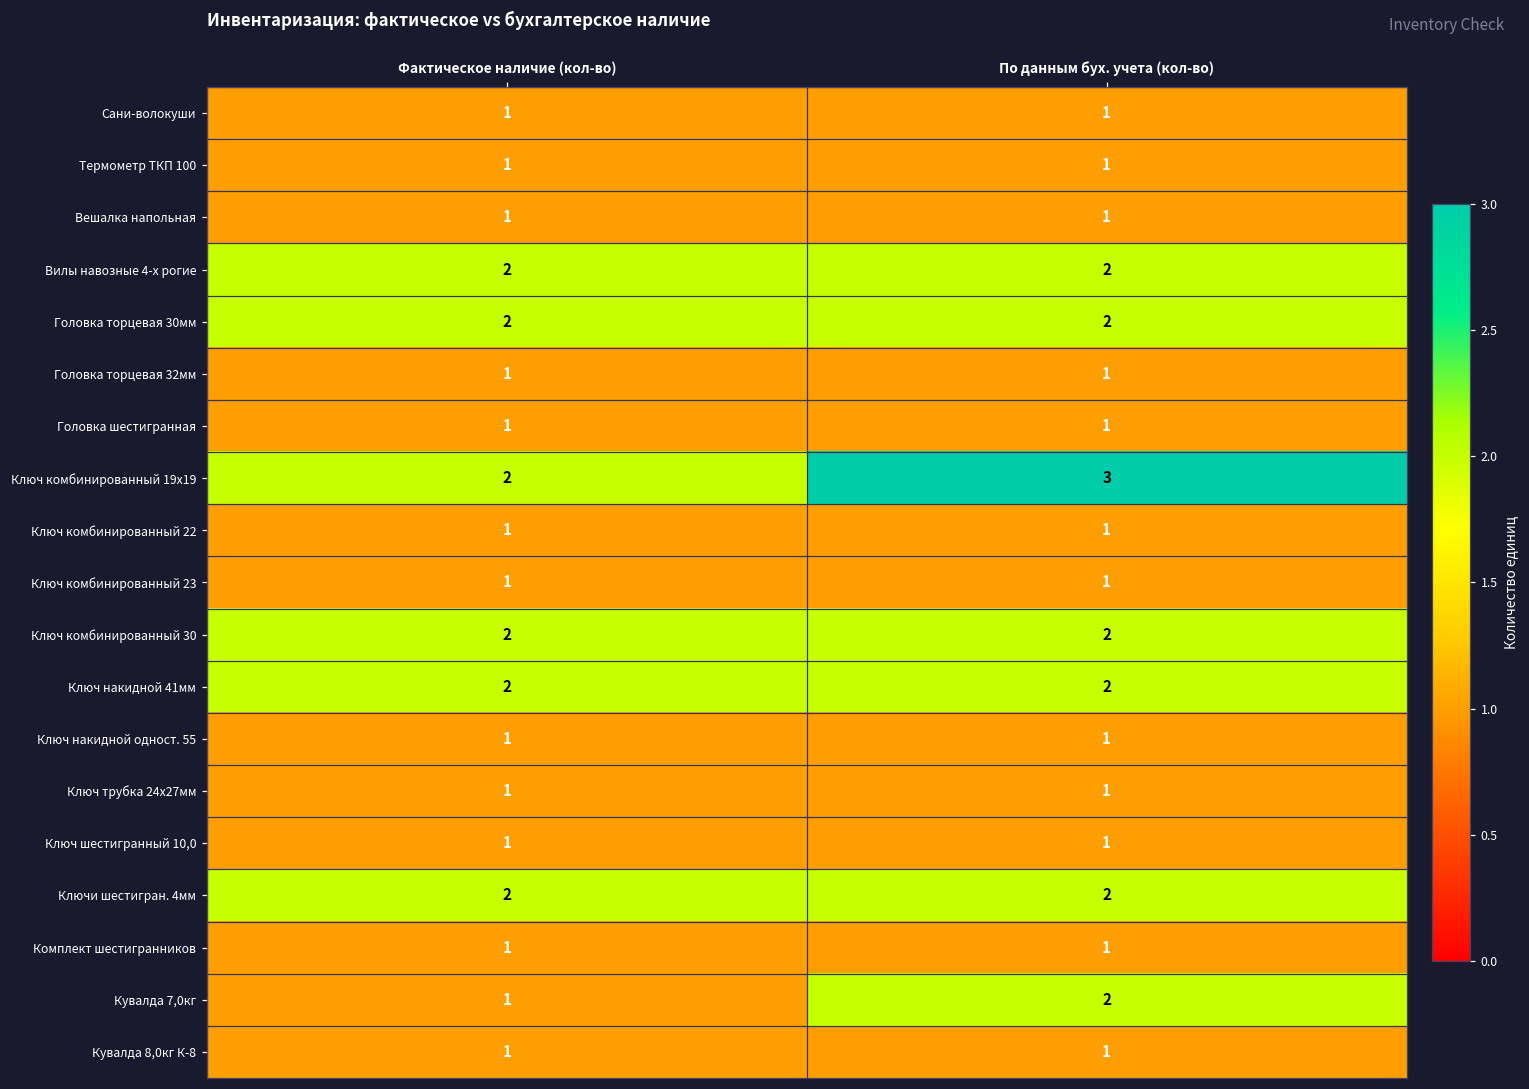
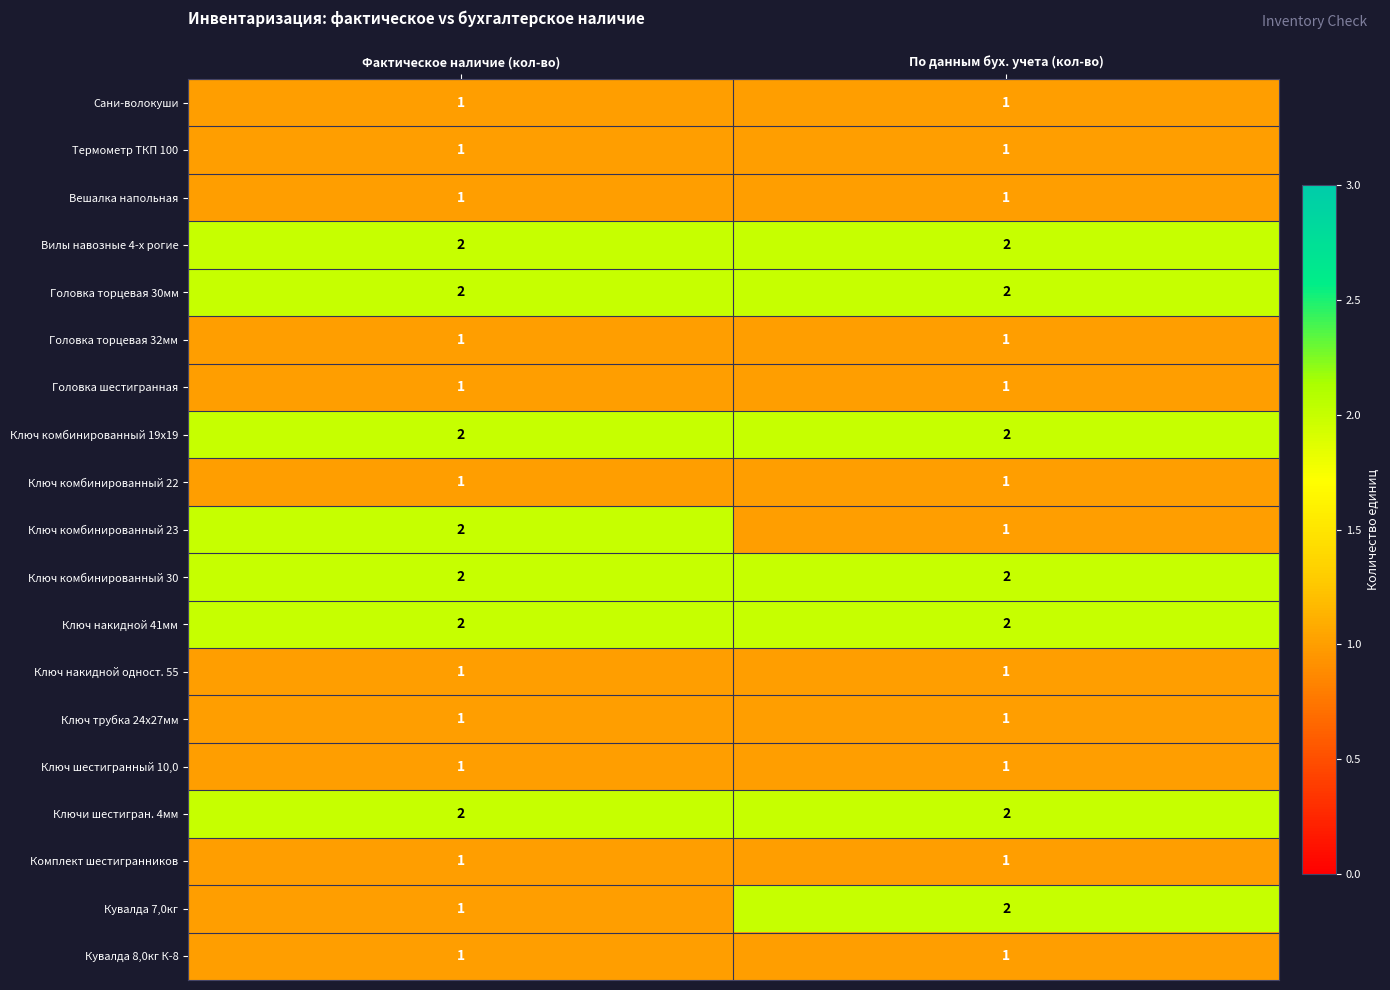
Ключ комбинированный 19х19, По данным бух. учета (кол-во): 3 -> 2
Ключ комбинированный 23, Фактическое наличие (кол-во): 1 -> 2
